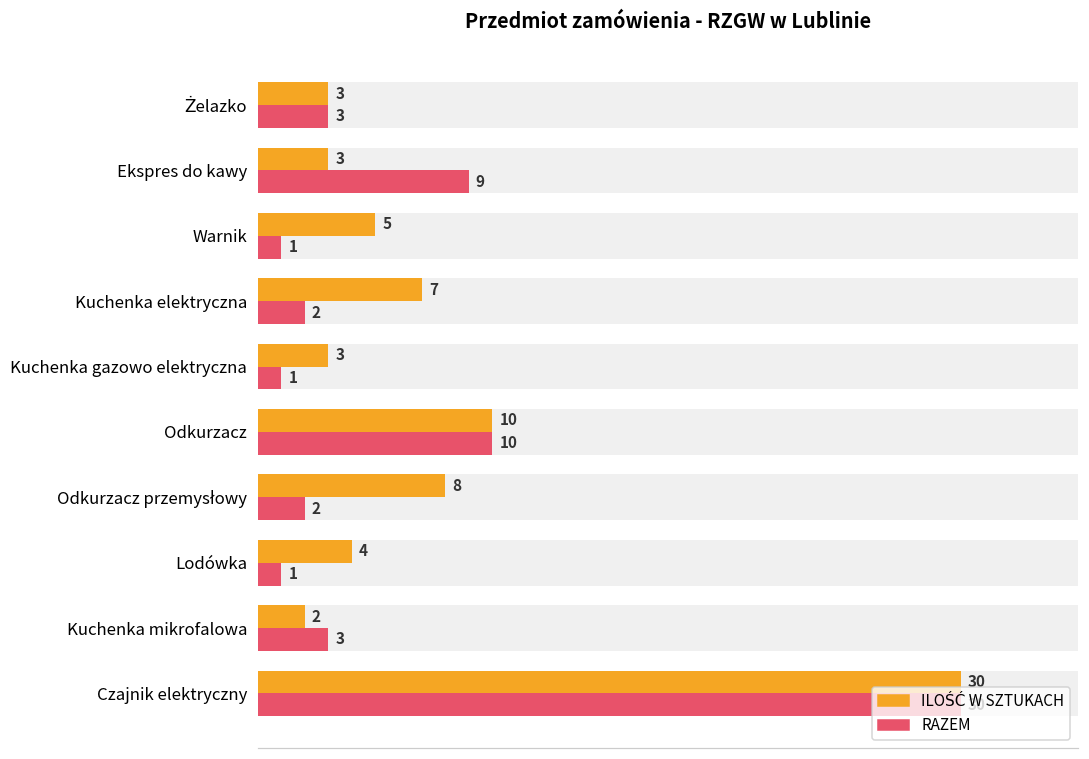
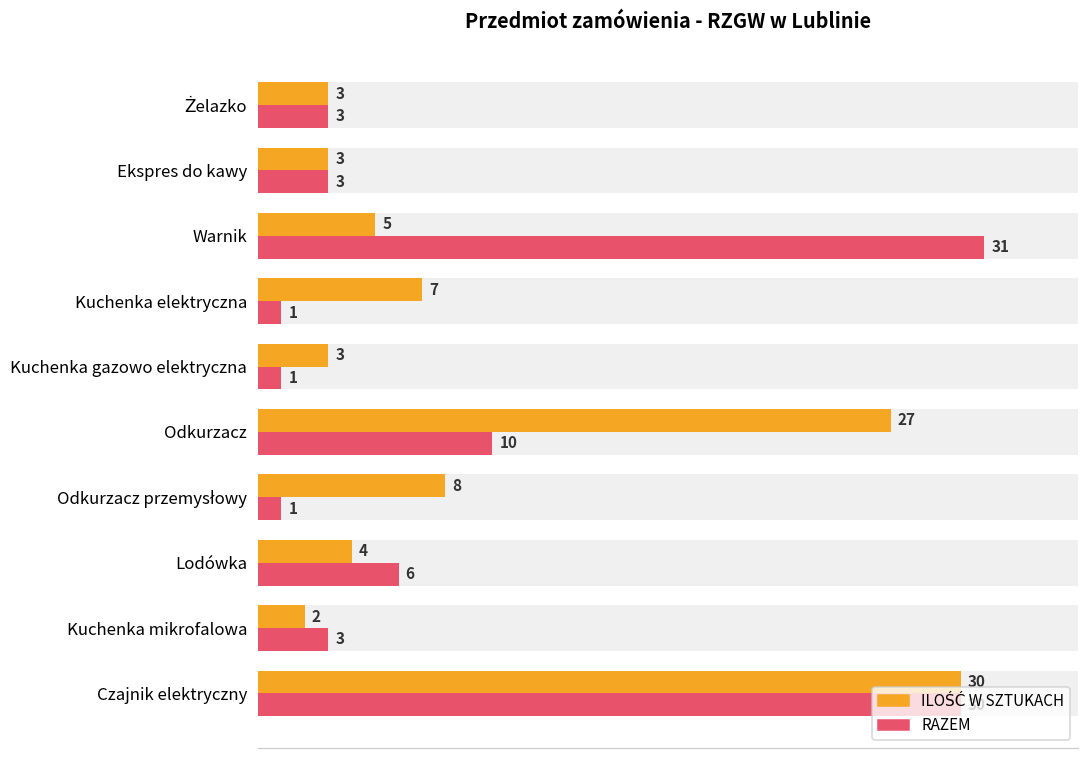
RAZEM, Ekspres do kawy: 9 -> 3
RAZEM, Warnik: 1 -> 31
RAZEM, Kuchenka elektryczna: 2 -> 1
ILOŚĆ W SZTUKACH, Odkurzacz: 10 -> 27
RAZEM, Odkurzacz przemysłowy: 2 -> 1
RAZEM, Lodówka: 1 -> 6
